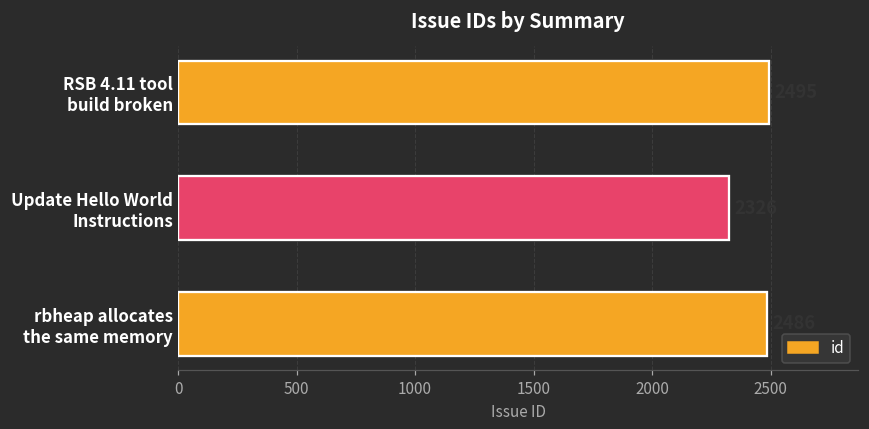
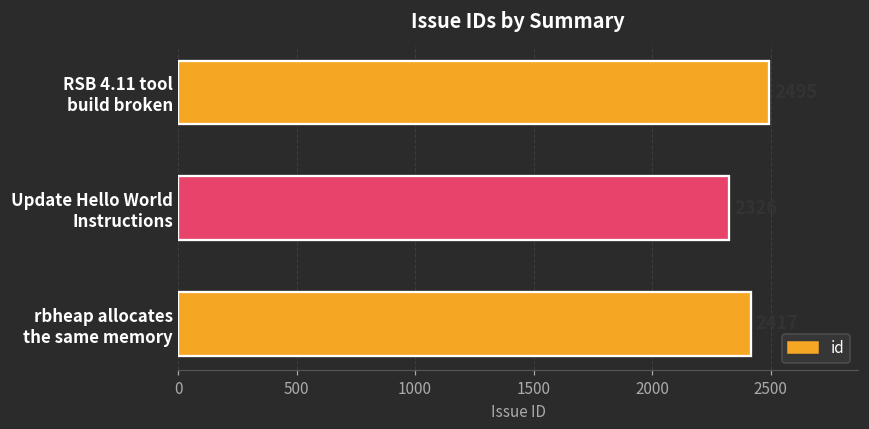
rbheap allocates the same memory: 2490 -> 2420
